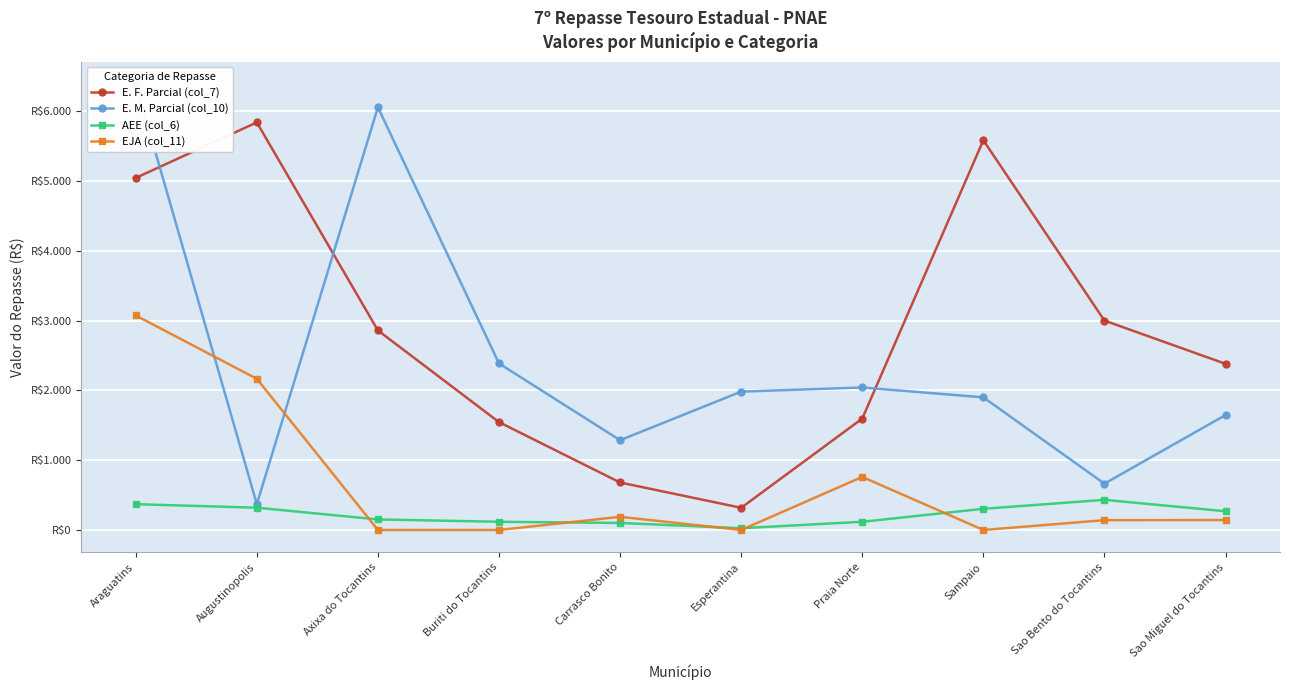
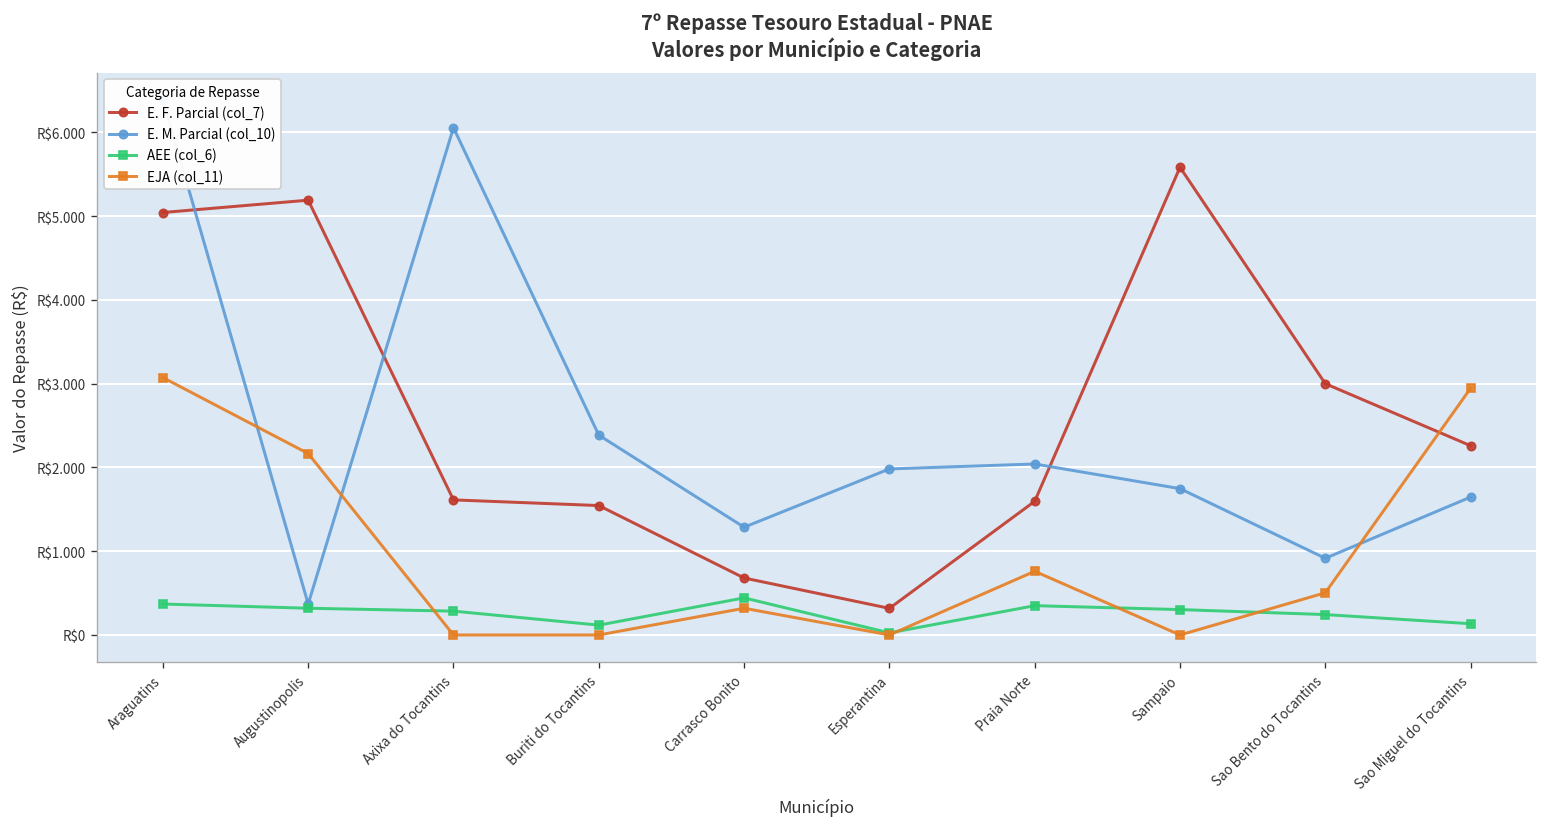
E. F. Parcial (col_7), Augustinopolis: R$5.8 -> R$5.2
E. F. Parcial (col_7), Axixa do Tocantins: R$2.9 -> R$1.6
AEE (col_6), Axixa do Tocantins: R$0.2 -> R$0.3
AEE (col_6), Carrasco Bonito: R$0.1 -> R$0.4
EJA (col_11), Carrasco Bonito: R$0.2 -> R$0.3
AEE (col_6), Praia Norte: R$0.1 -> R$0.3
E. M. Parcial (col_10), Sampaio: R$1.9 -> R$1.7
E. M. Parcial (col_10), Sao Bento do Tocantins: R$0.7 -> R$0.9
AEE (col_6), Sao Bento do Tocantins: R$0.4 -> R$0.2
EJA (col_11), Sao Bento do Tocantins: R$0.1 -> R$0.5
E. F. Parcial (col_7), Sao Miguel do Tocantins: R$2.4 -> R$2.3
AEE (col_6), Sao Miguel do Tocantins: R$0.3 -> R$0.1
EJA (col_11), Sao Miguel do Tocantins: R$0.1 -> R$2.9
